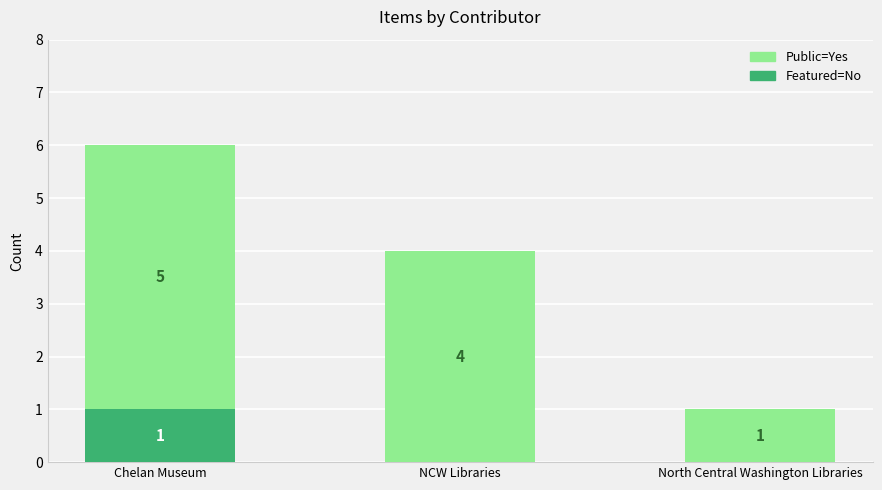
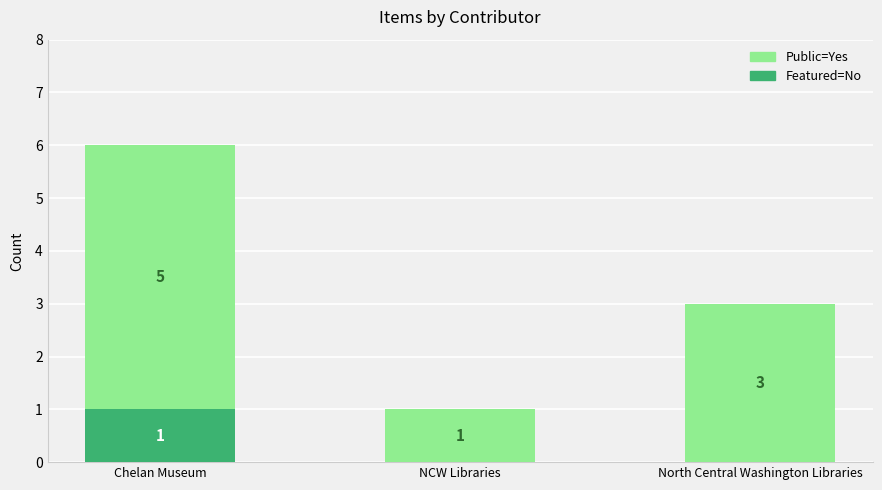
Public=Yes, NCW Libraries: 4 -> 1
Public=Yes, North Central Washington Libraries: 1 -> 3
